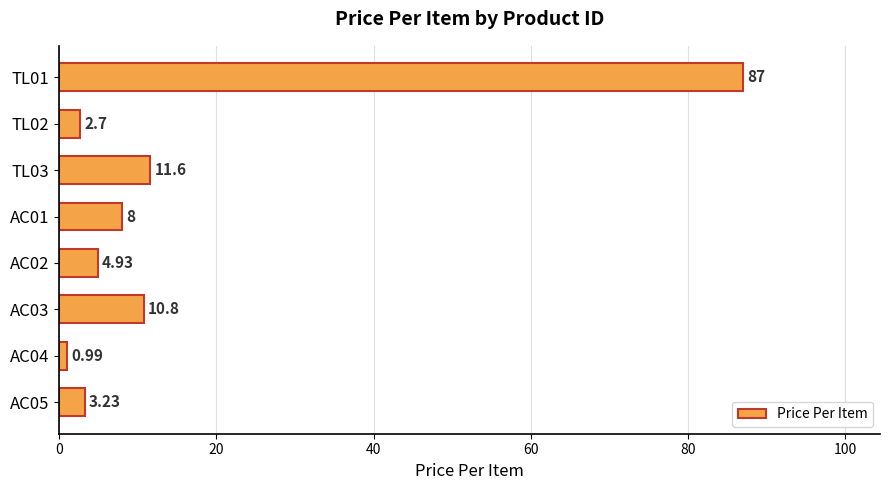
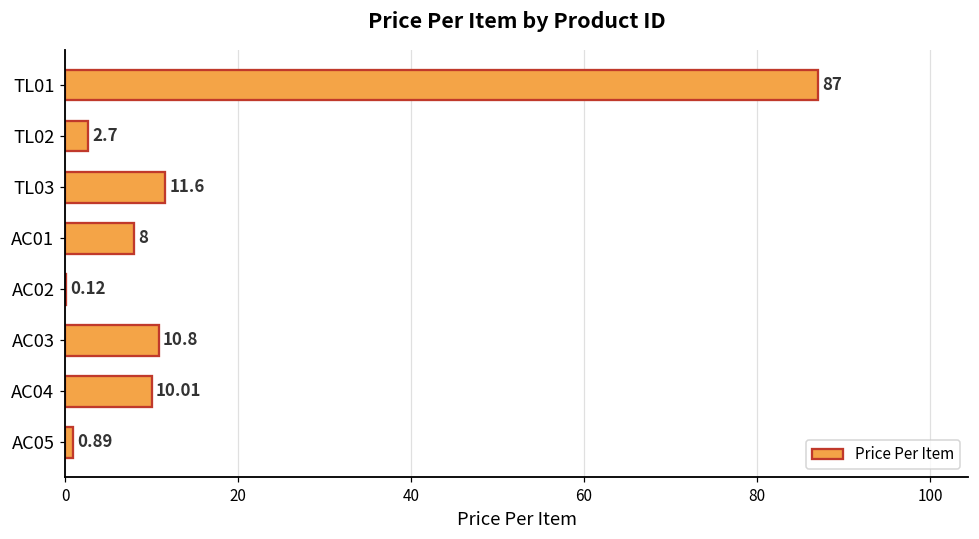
AC02: 4.93 -> 0.12
AC04: 0.99 -> 10.01
AC05: 3.23 -> 0.89
